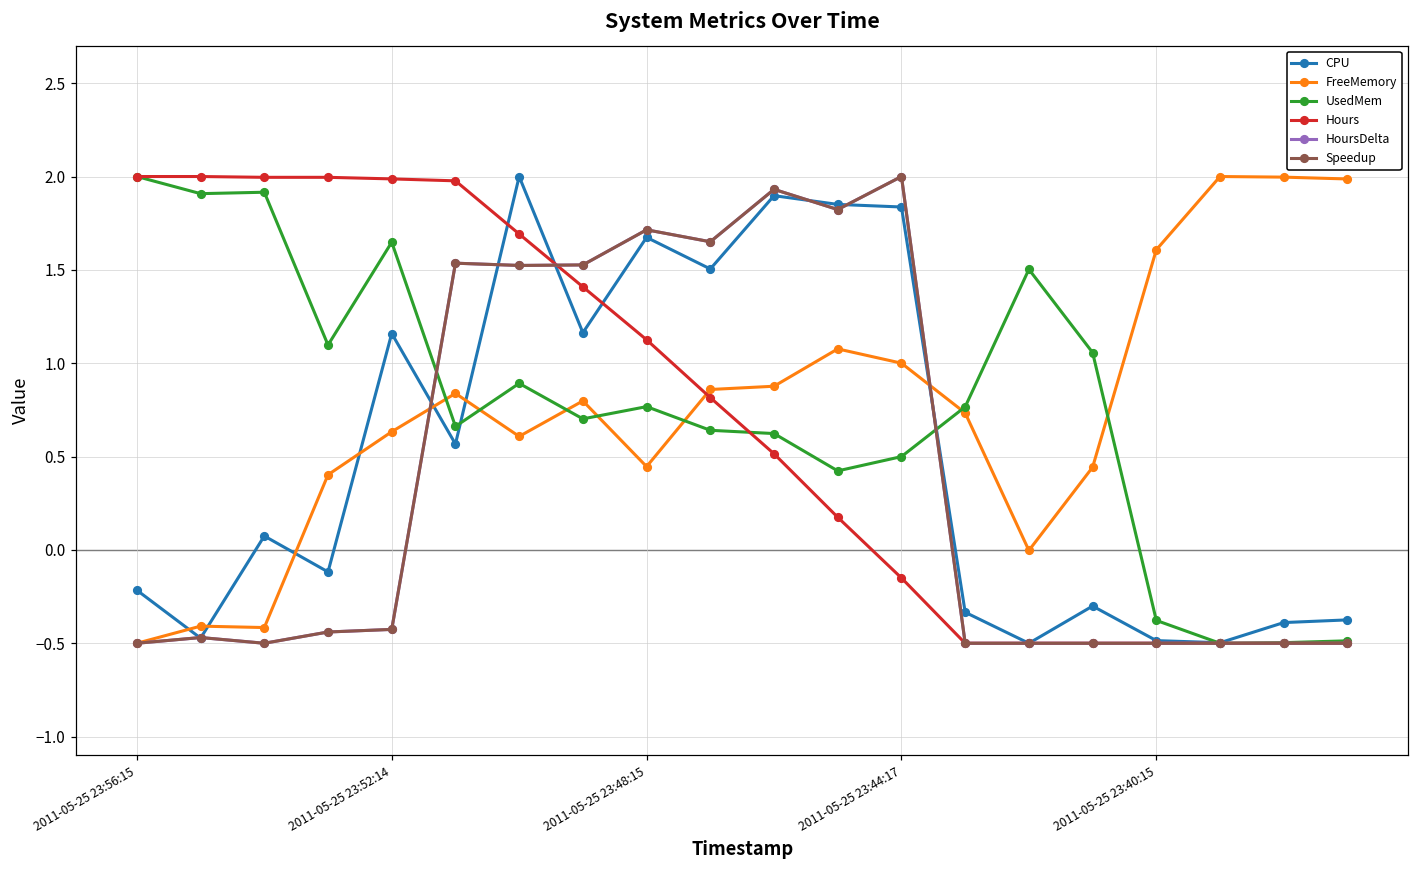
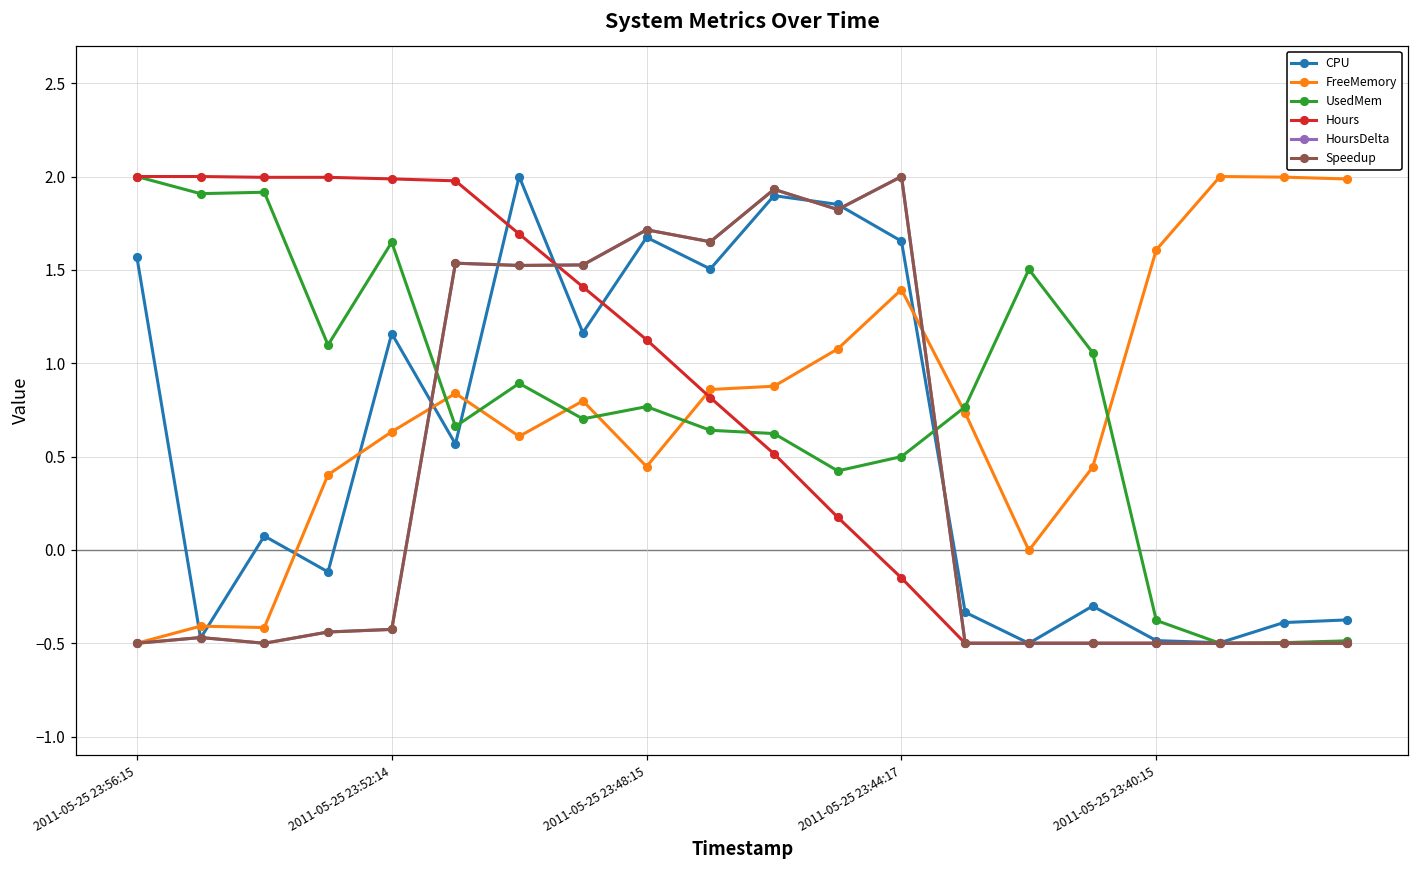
CPU, 2011-05-25 23:56:15: -0.22 -> 1.57
CPU, 2011-05-25 23:44:17: 1.84 -> 1.65
FreeMemory, 2011-05-25 23:44:17: 1.00 -> 1.39
